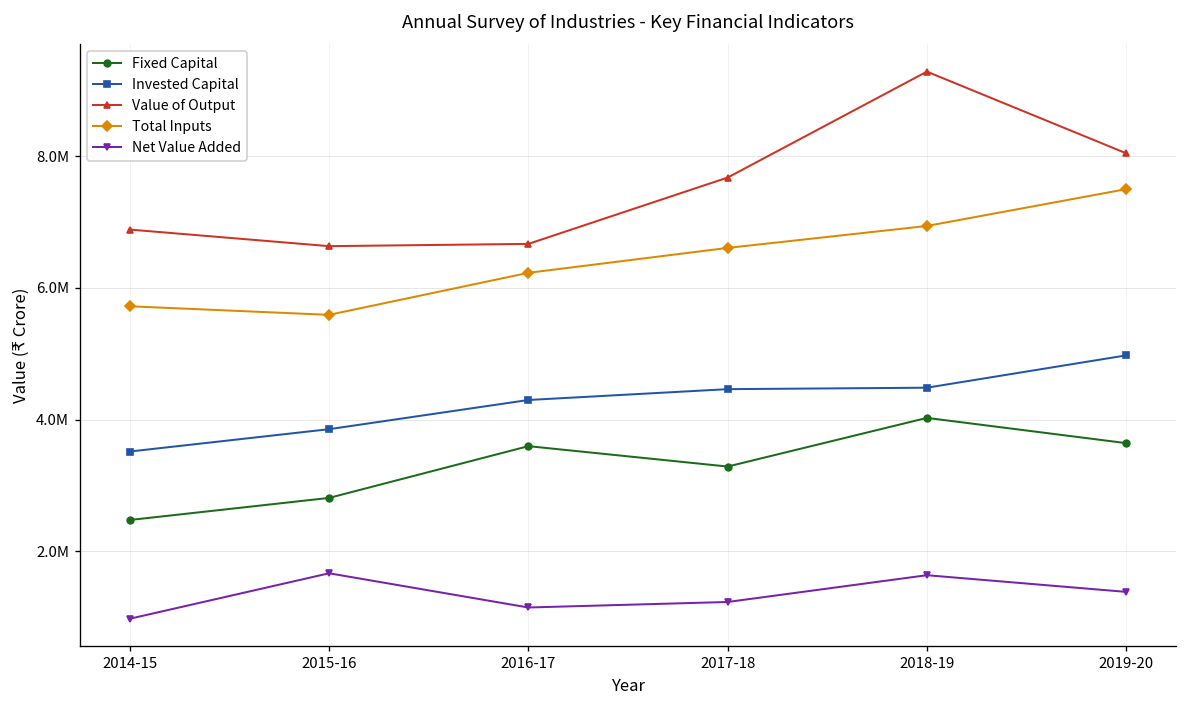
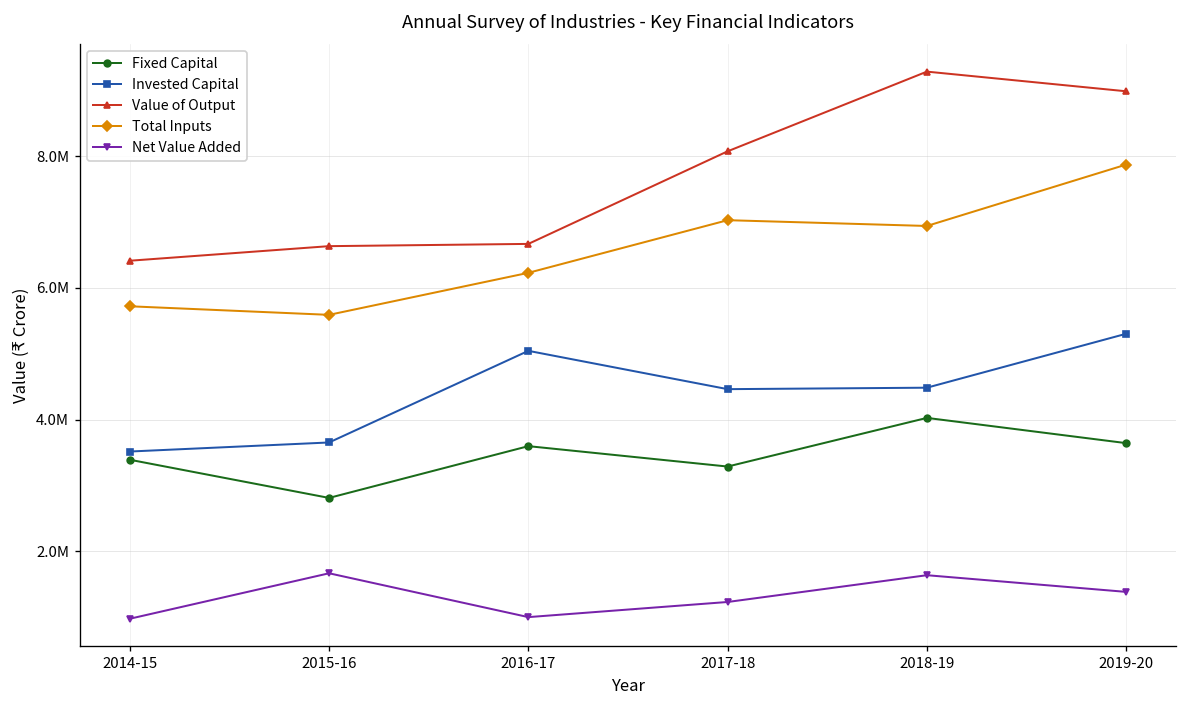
Fixed Capital, 2014-15: 2500000 -> 3400000
Value of Output, 2014-15: 6900000 -> 6400000
Invested Capital, 2015-16: 3900000 -> 3700000
Invested Capital, 2016-17: 4300000 -> 5000000
Net Value Added, 2016-17: 1100000 -> 1000000
Value of Output, 2017-18: 7700000 -> 8100000
Total Inputs, 2017-18: 6600000 -> 7000000
Invested Capital, 2019-20: 5000000 -> 5300000
Value of Output, 2019-20: 8000000 -> 9000000
Total Inputs, 2019-20: 7500000 -> 7900000
